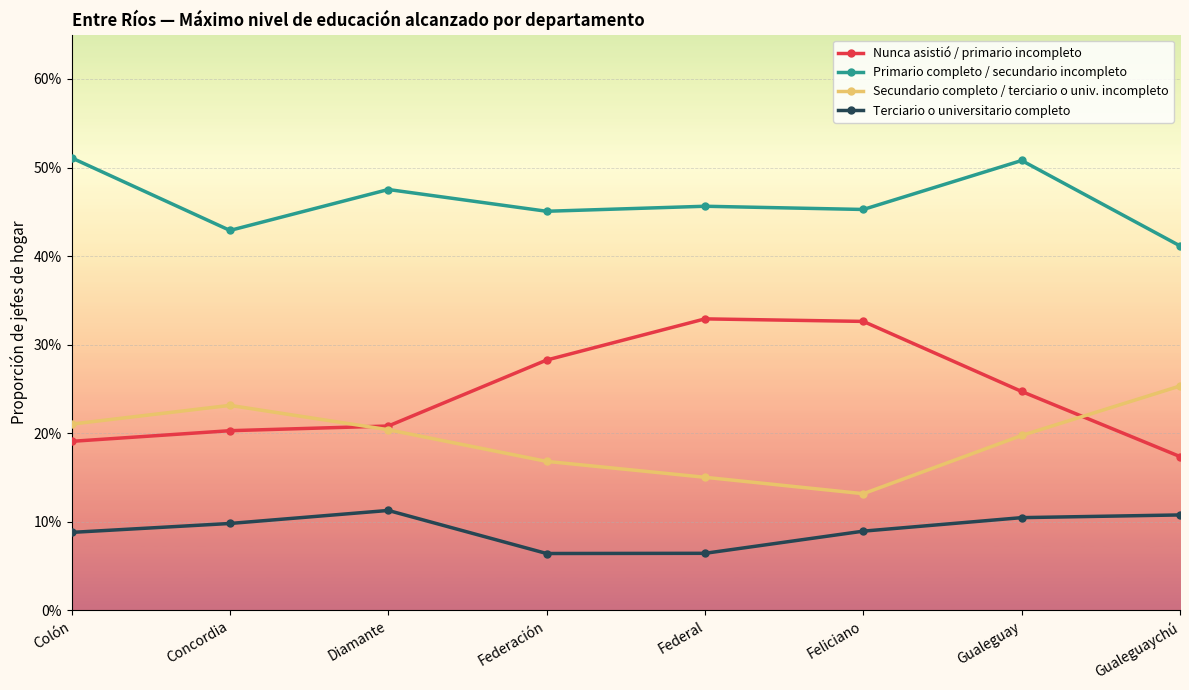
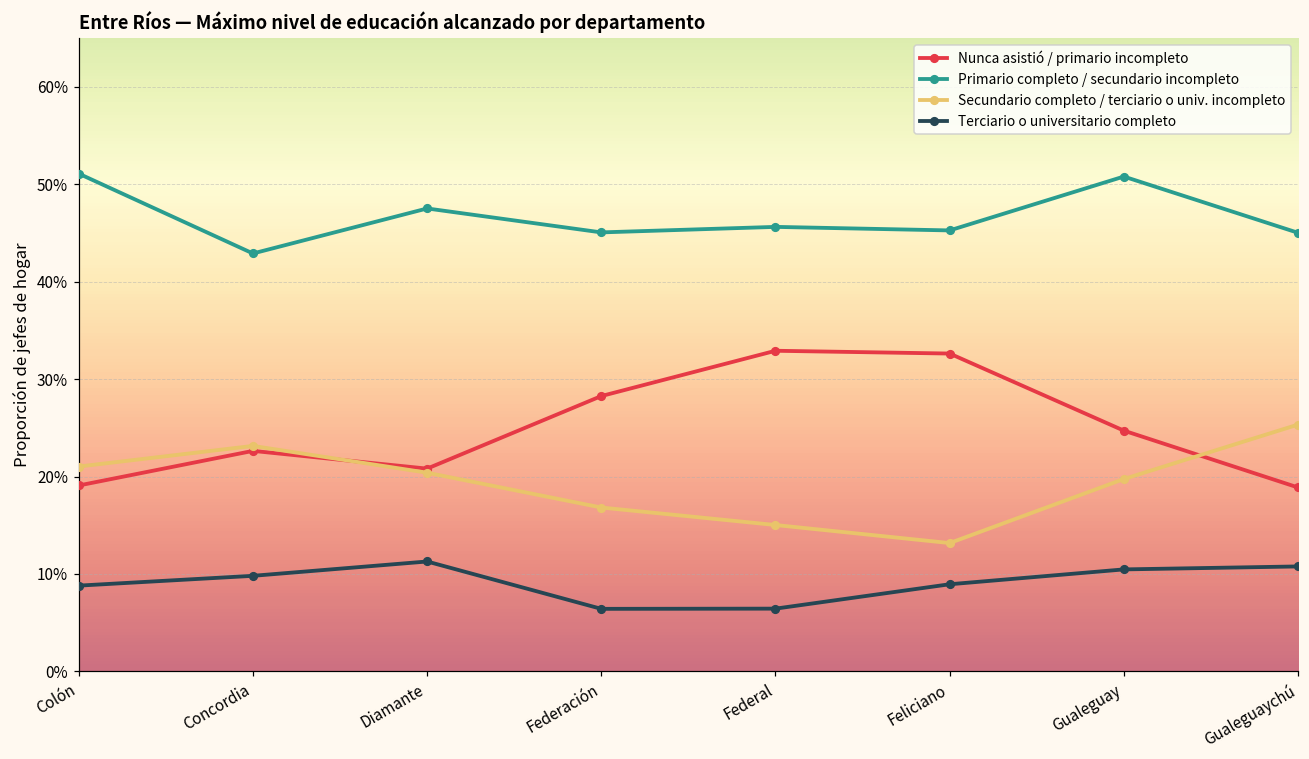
Nunca asistió / primario incompleto, Concordia: 20% -> 23%
Nunca asistió / primario incompleto, Gualeguaychú: 17% -> 19%
Primario completo / secundario incompleto, Gualeguaychú: 41% -> 45%
